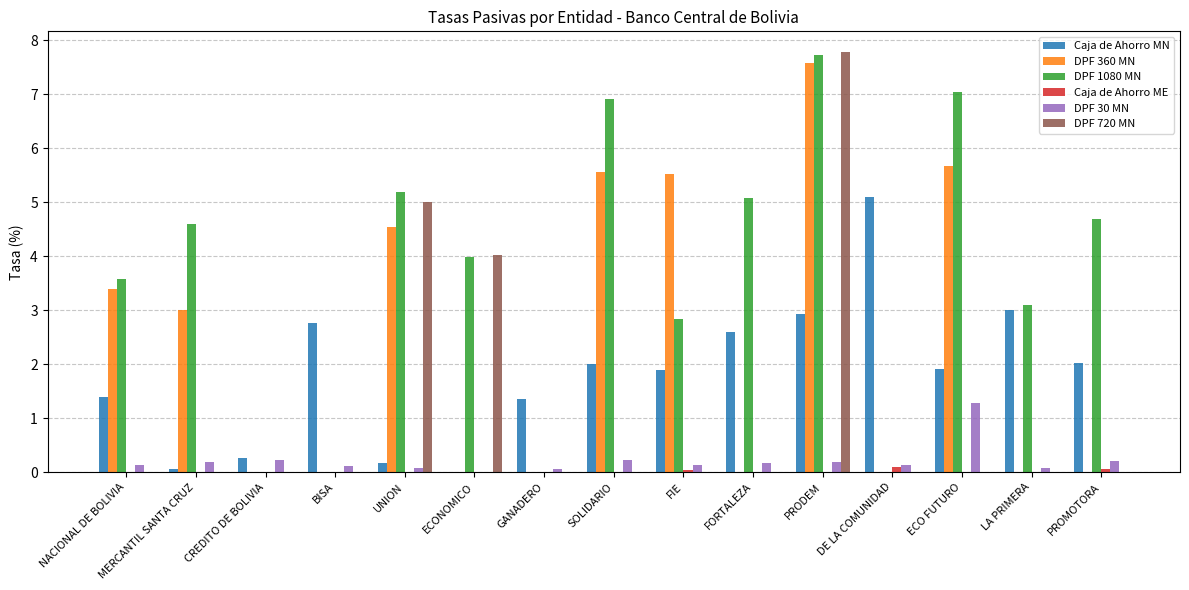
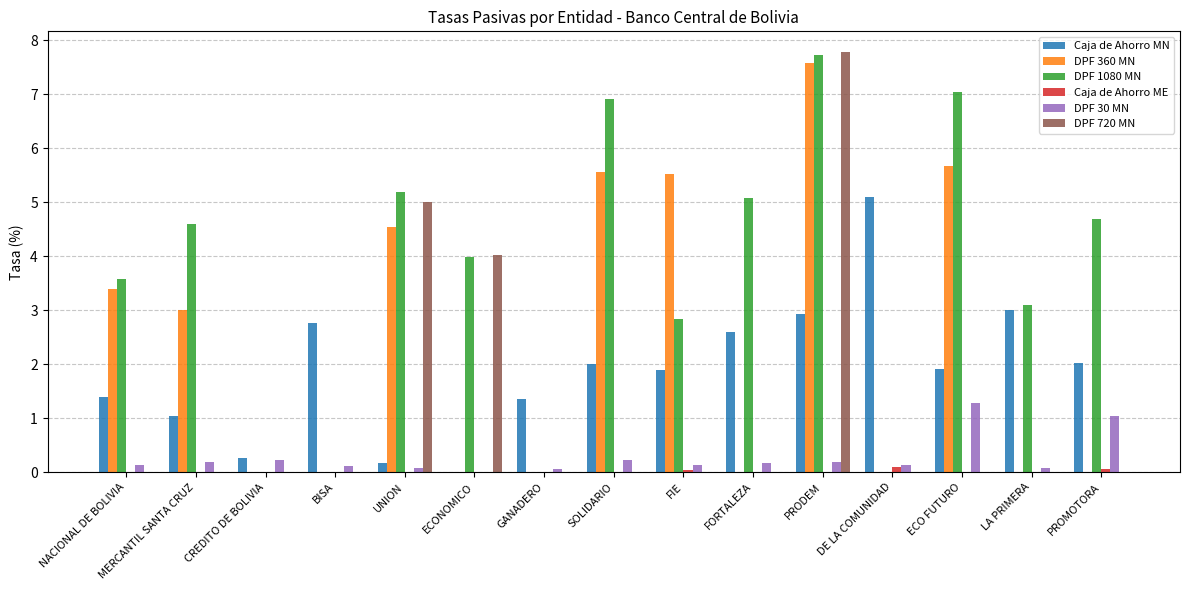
Caja de Ahorro MN, MERCANTIL SANTA CRUZ: 0.1 -> 1.0
DPF 30 MN, PROMOTORA: 0.2 -> 1.0
